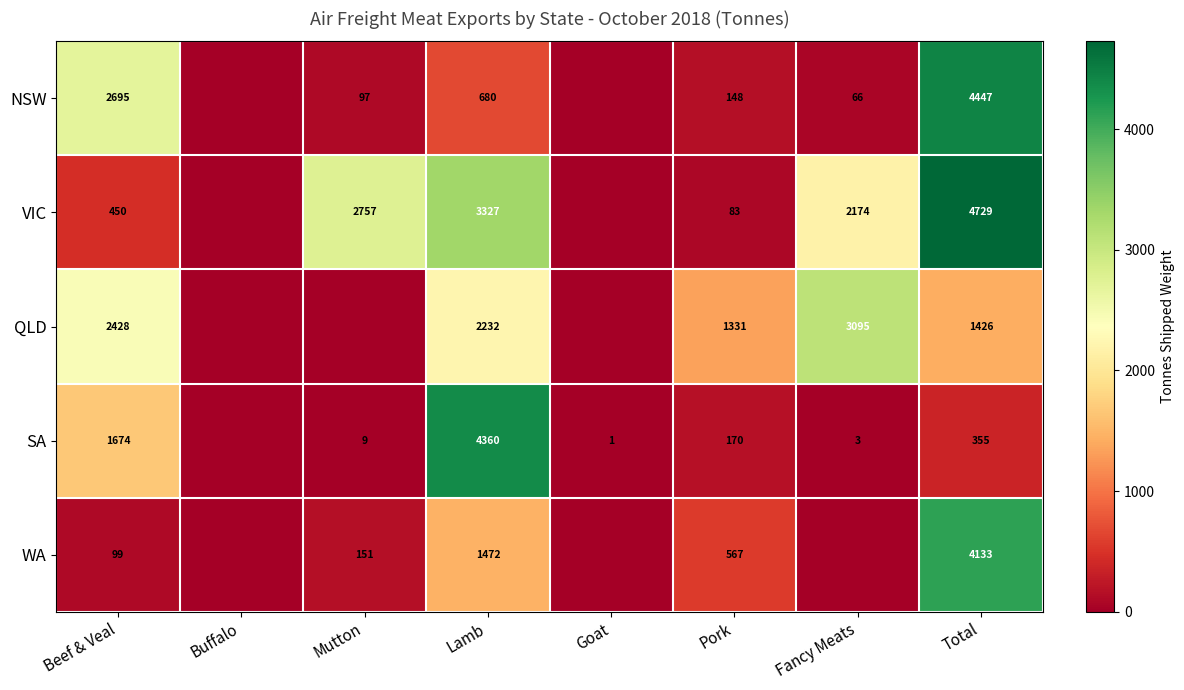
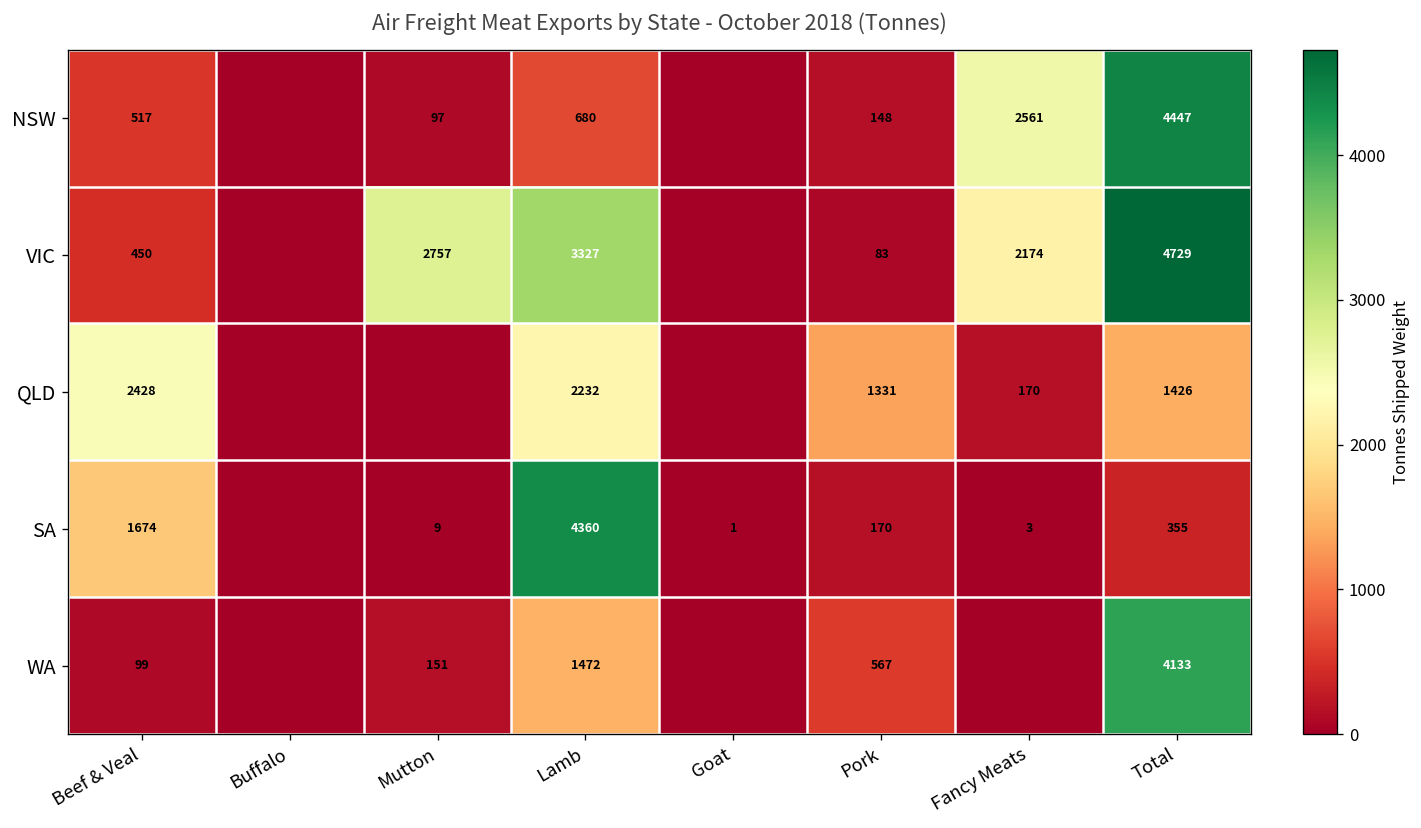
NSW, Beef & Veal: 2695 -> 517
NSW, Fancy Meats: 66 -> 2561
QLD, Fancy Meats: 3095 -> 170
